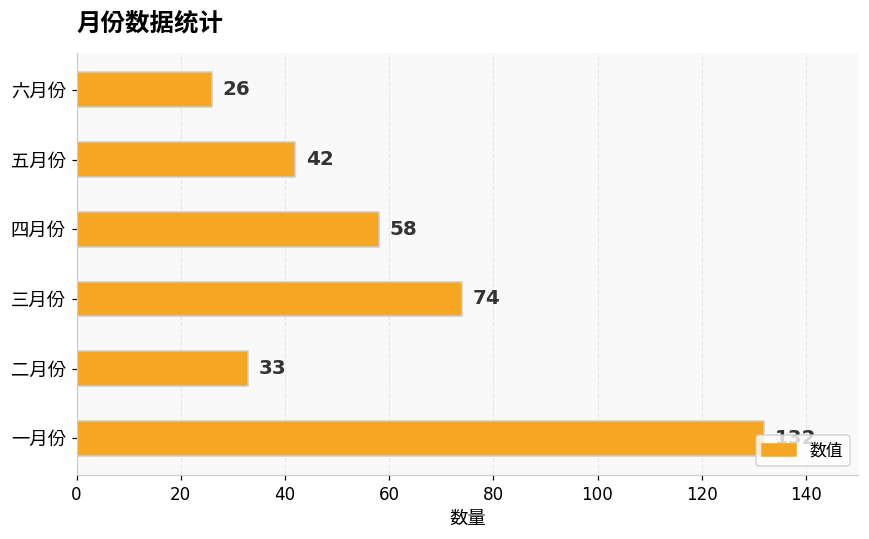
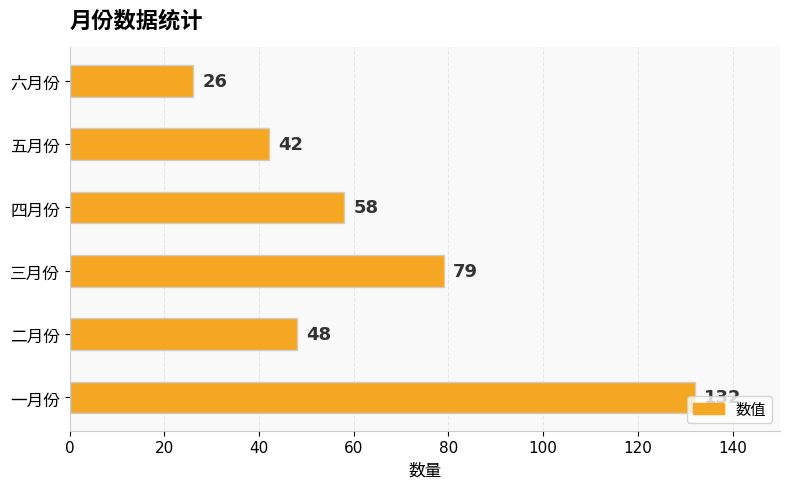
三月份: 74 -> 79
二月份: 33 -> 48
